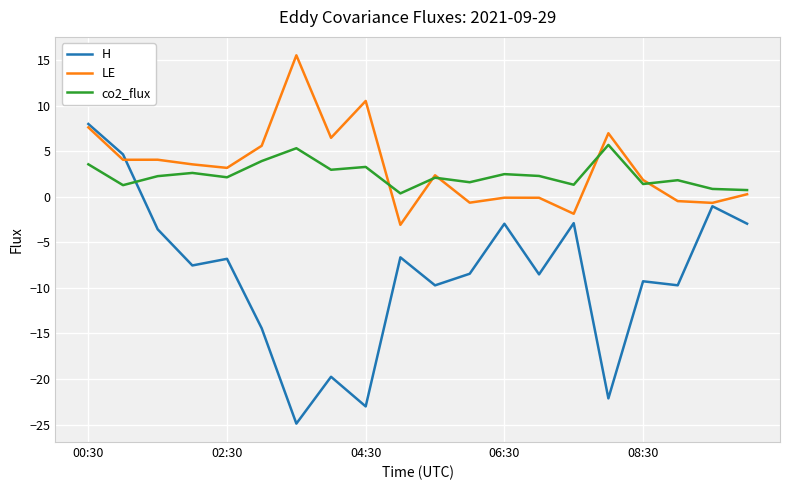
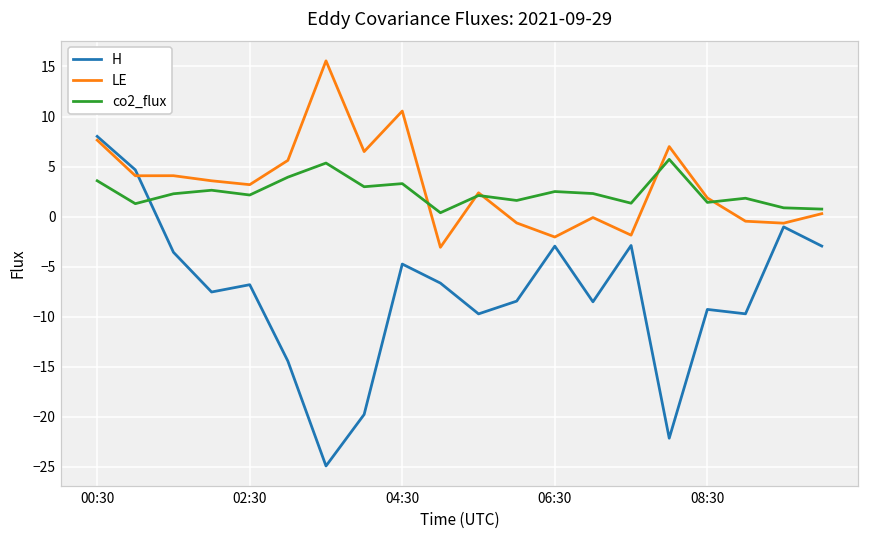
H, 04:30: -23 -> -5
LE, 06:30: 0 -> -2
